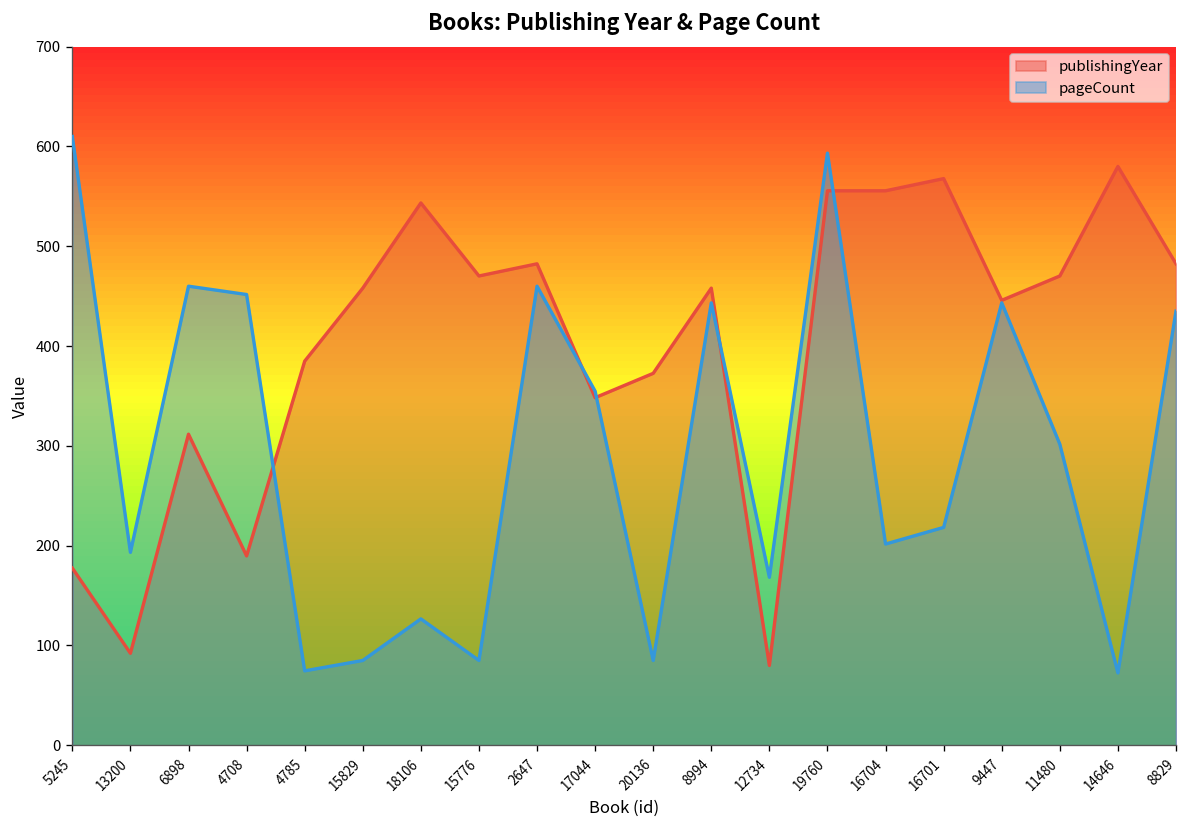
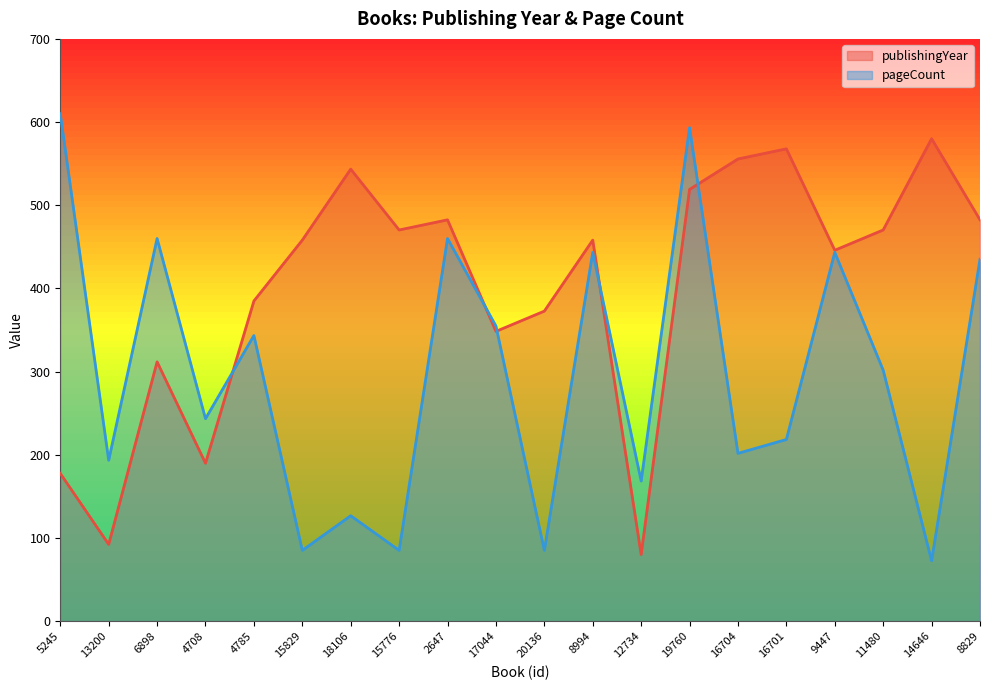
pageCount, 4708: 450 -> 240
pageCount, 4785: 70 -> 340
publishingYear, 19760: 560 -> 520
